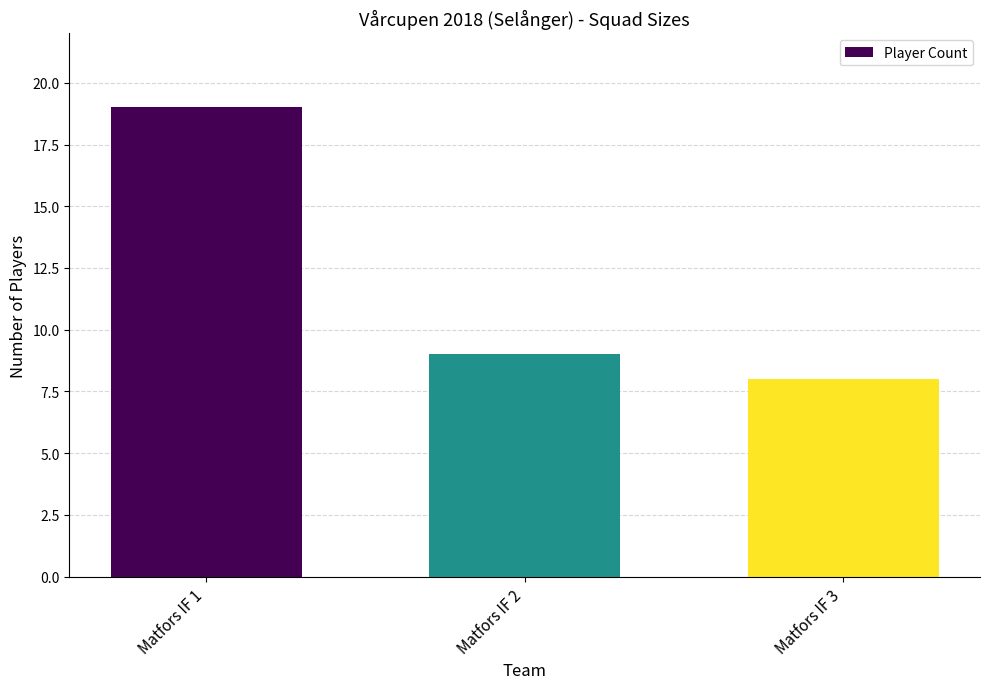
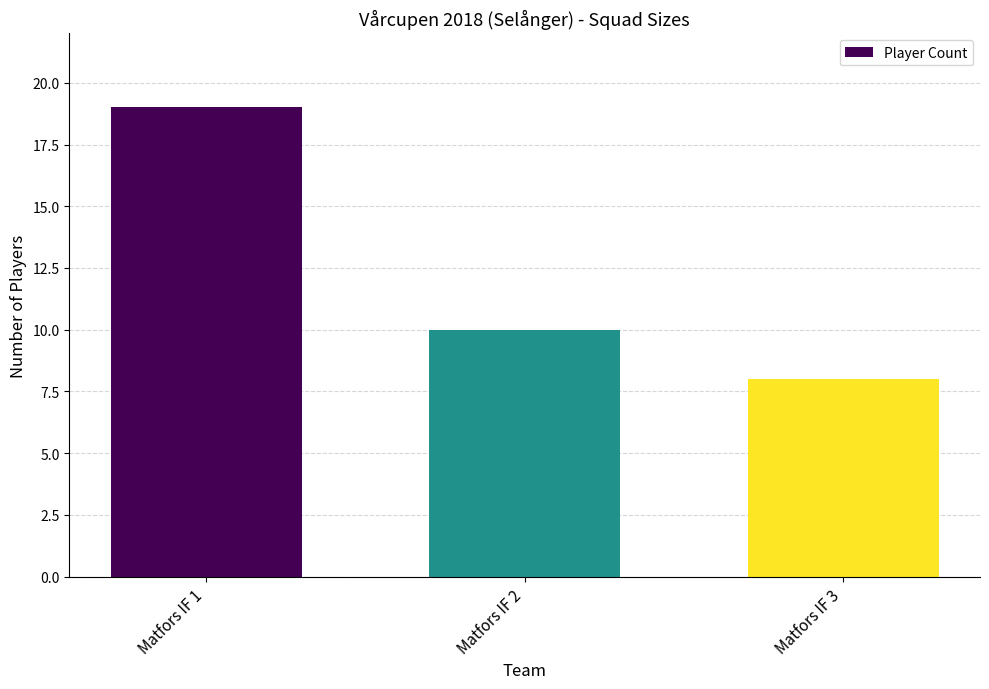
Matfors IF 2: 9 -> 10
